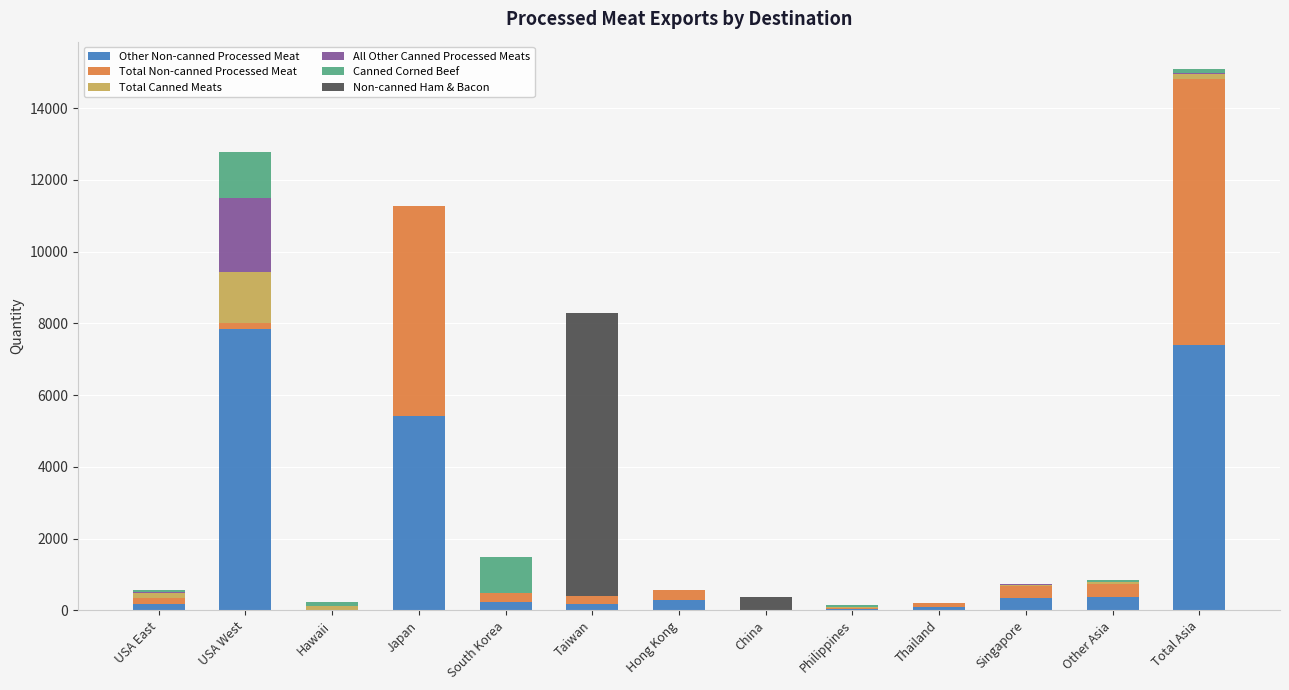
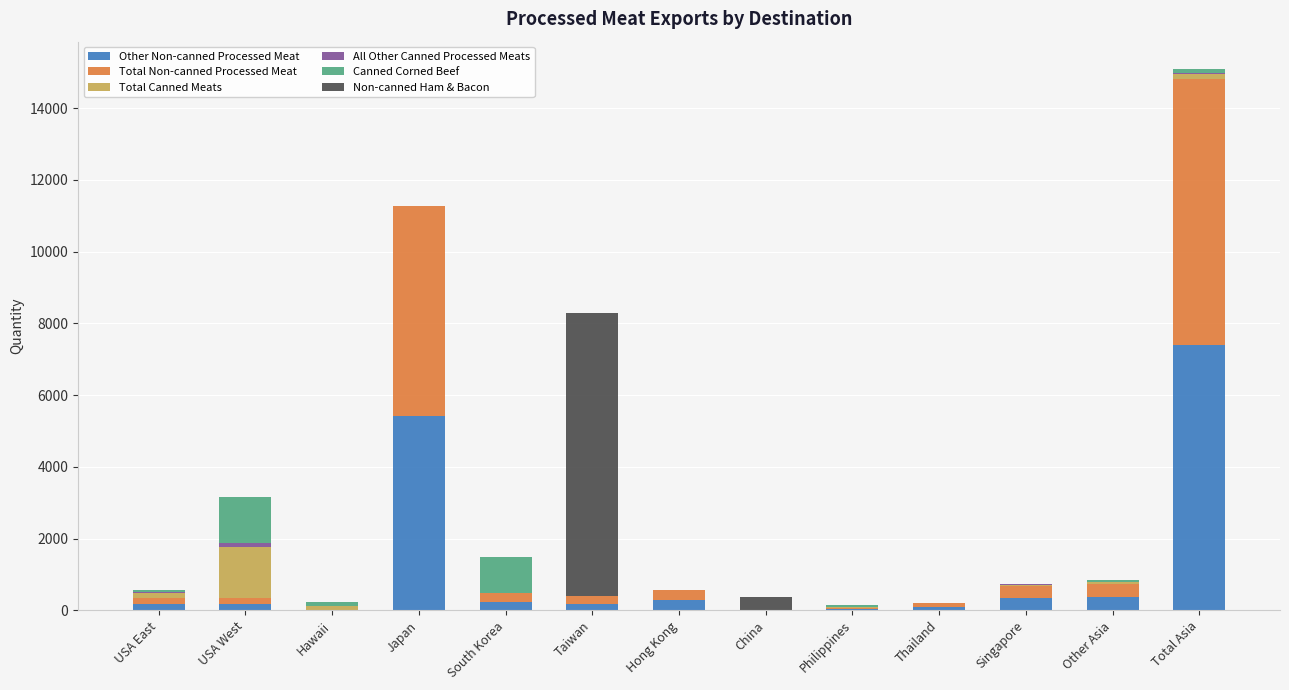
Other Non-canned Processed Meat, USA West: 7900 -> 200
All Other Canned Processed Meats, USA West: 2100 -> 100
